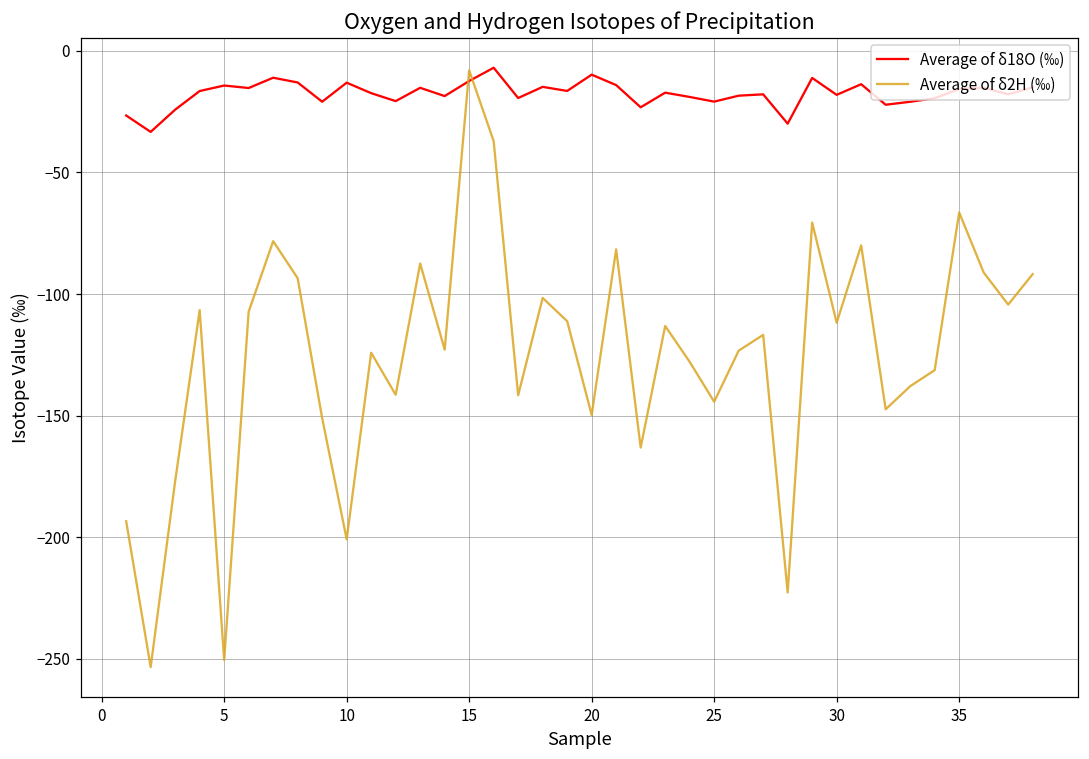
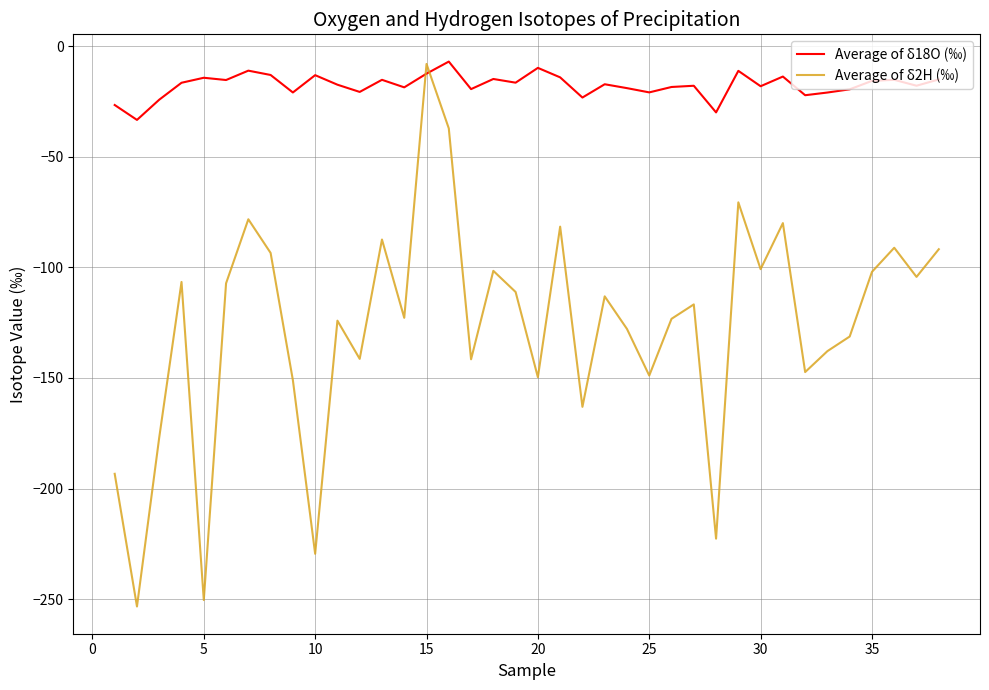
Average of δ2H (‰), 10: -201 -> -230
Average of δ2H (‰), 25: -144 -> -149
Average of δ2H (‰), 30: -112 -> -101
Average of δ2H (‰), 35: -66 -> -102
